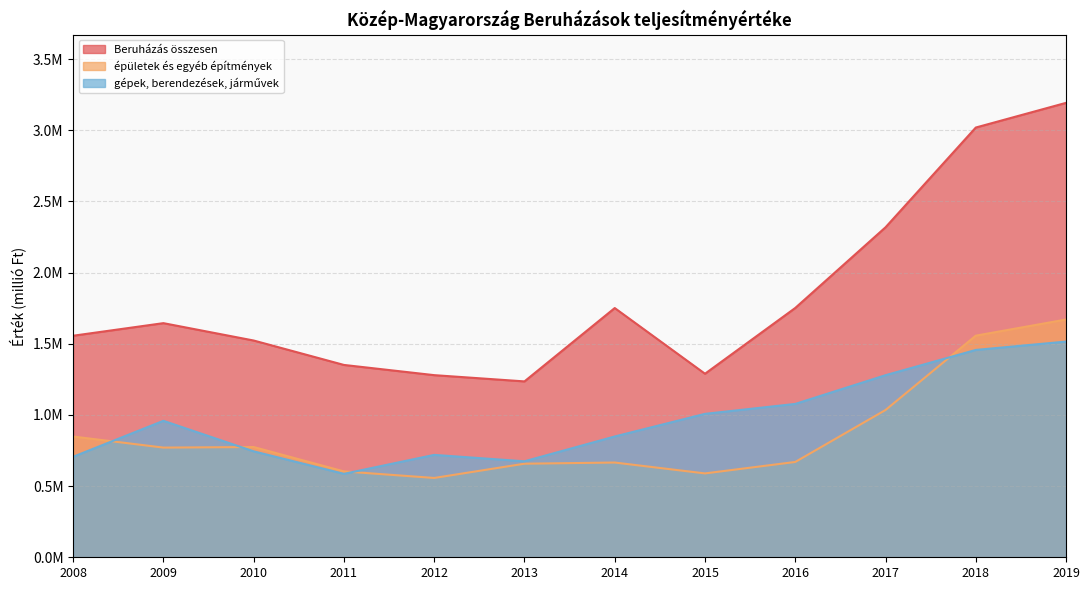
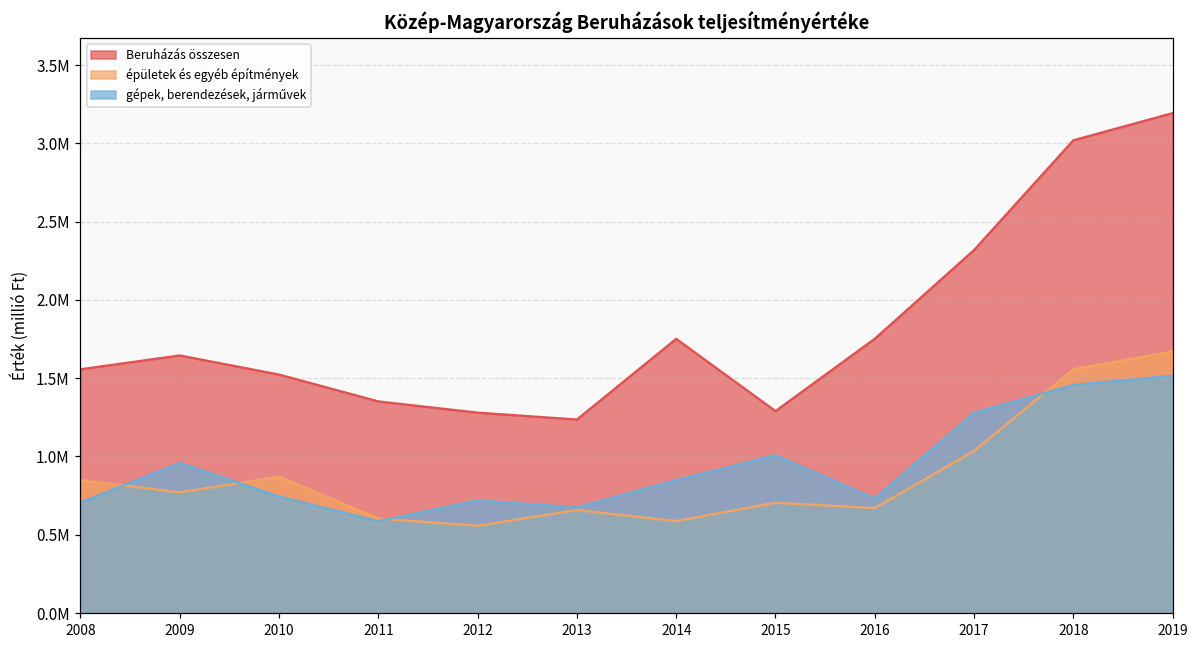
épületek és egyéb építmények, 2010: 770000 -> 870000
épületek és egyéb építmények, 2014: 670000 -> 590000
épületek és egyéb építmények, 2015: 590000 -> 700000
gépek, berendezések, járművek, 2016: 1080000 -> 730000
